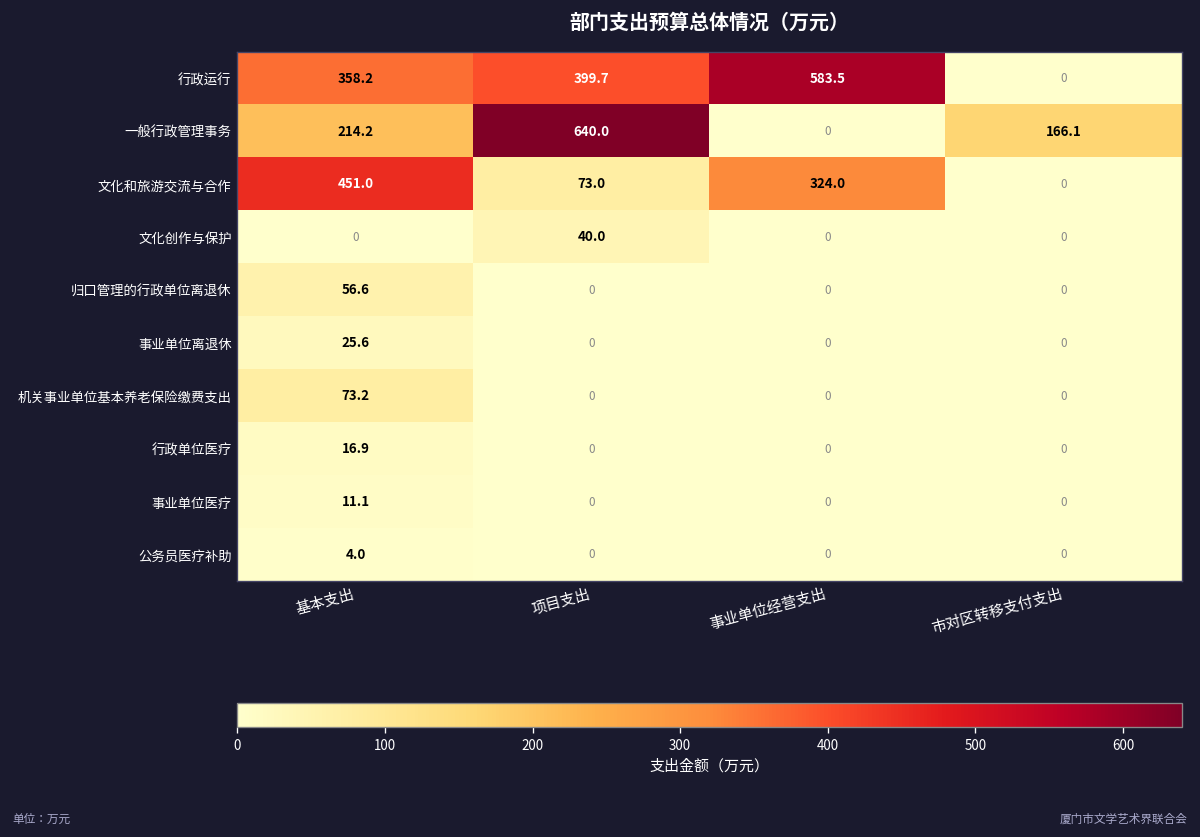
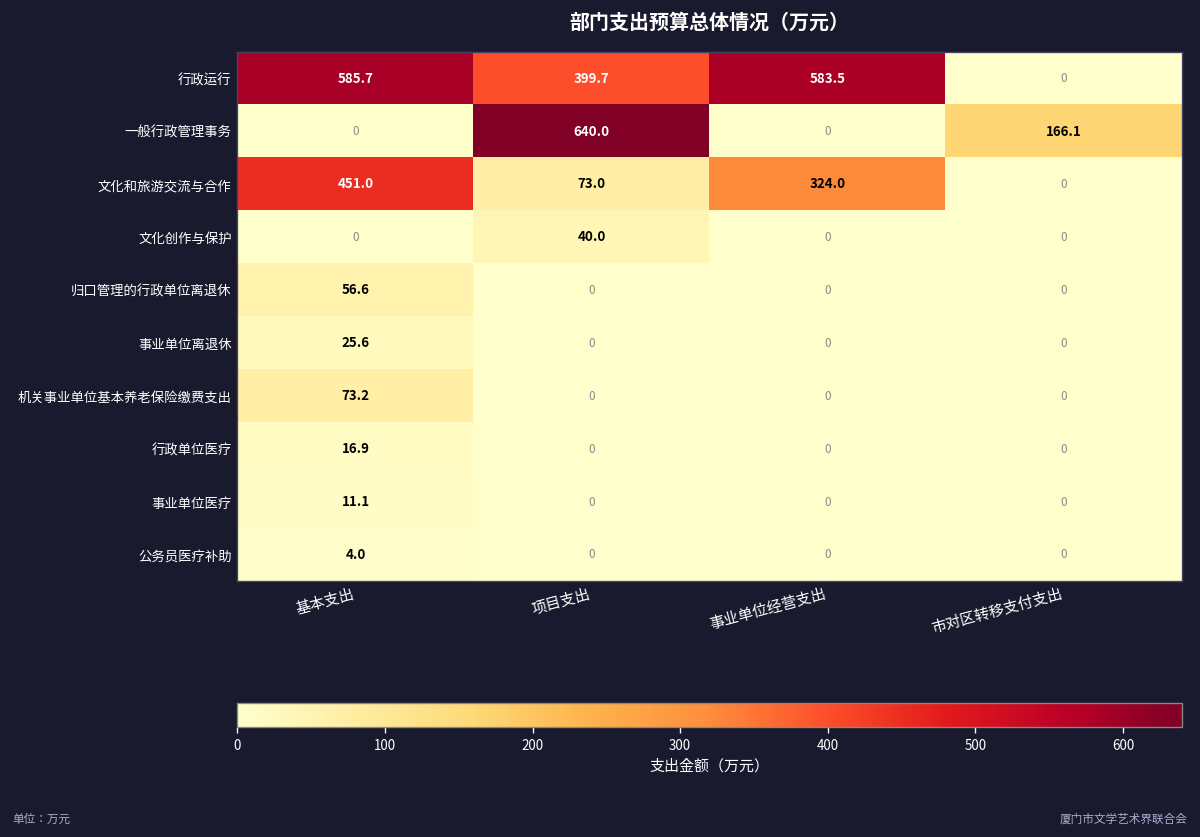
行政运行, 基本支出: 358.2 -> 585.7
一般行政管理事务, 基本支出: 214.2 -> 0
